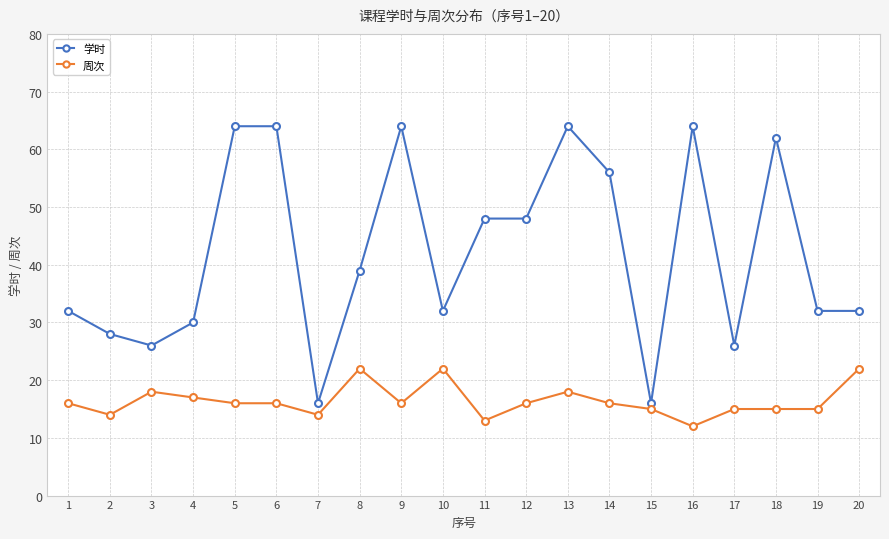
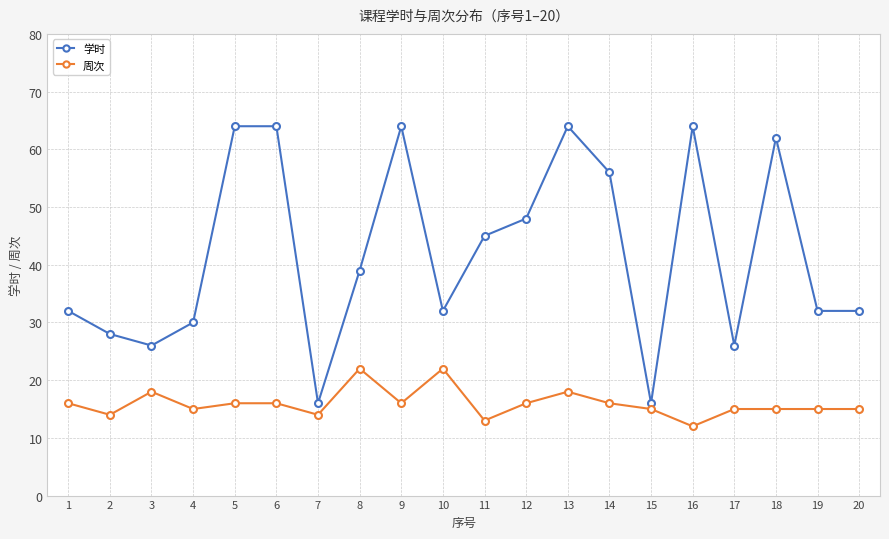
周次, 4: 17 -> 15
学时, 11: 48 -> 45
周次, 20: 22 -> 15
